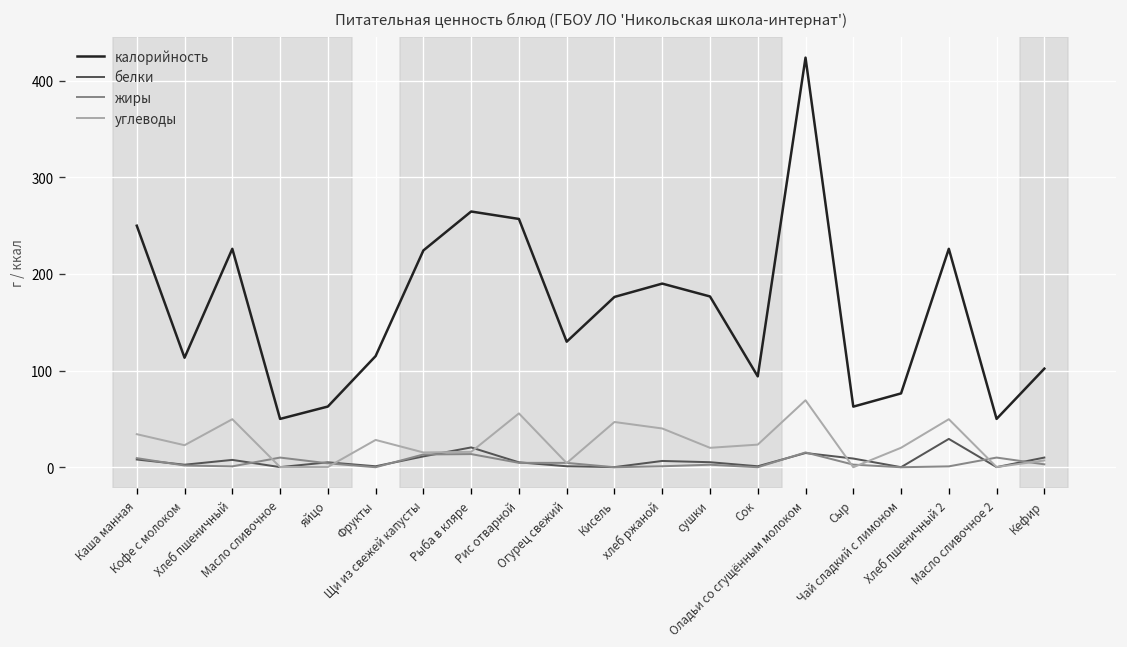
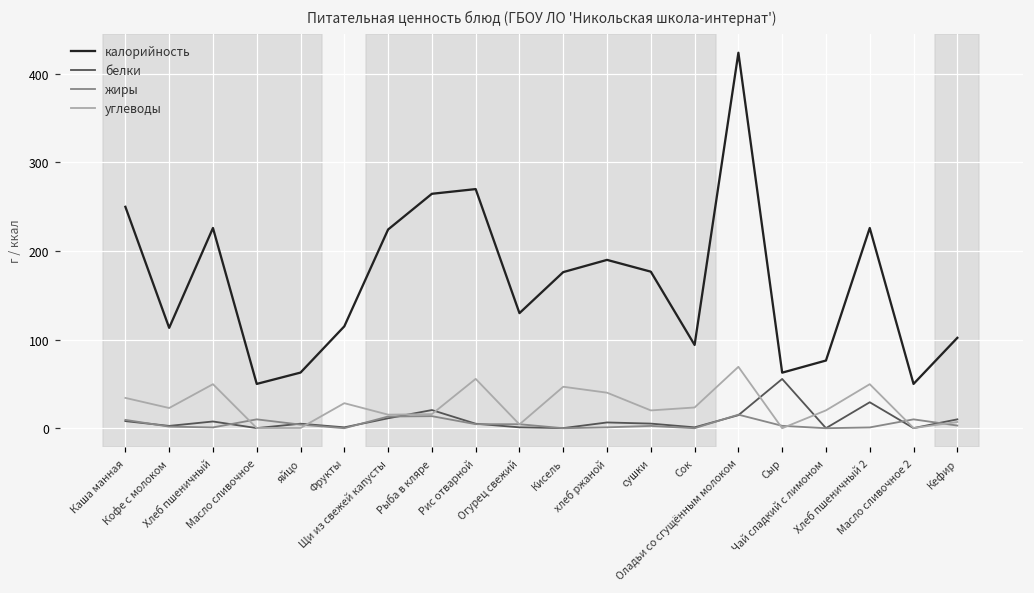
калорийность, Рис отварной: 260 -> 270
белки, Сыр: 10 -> 60
